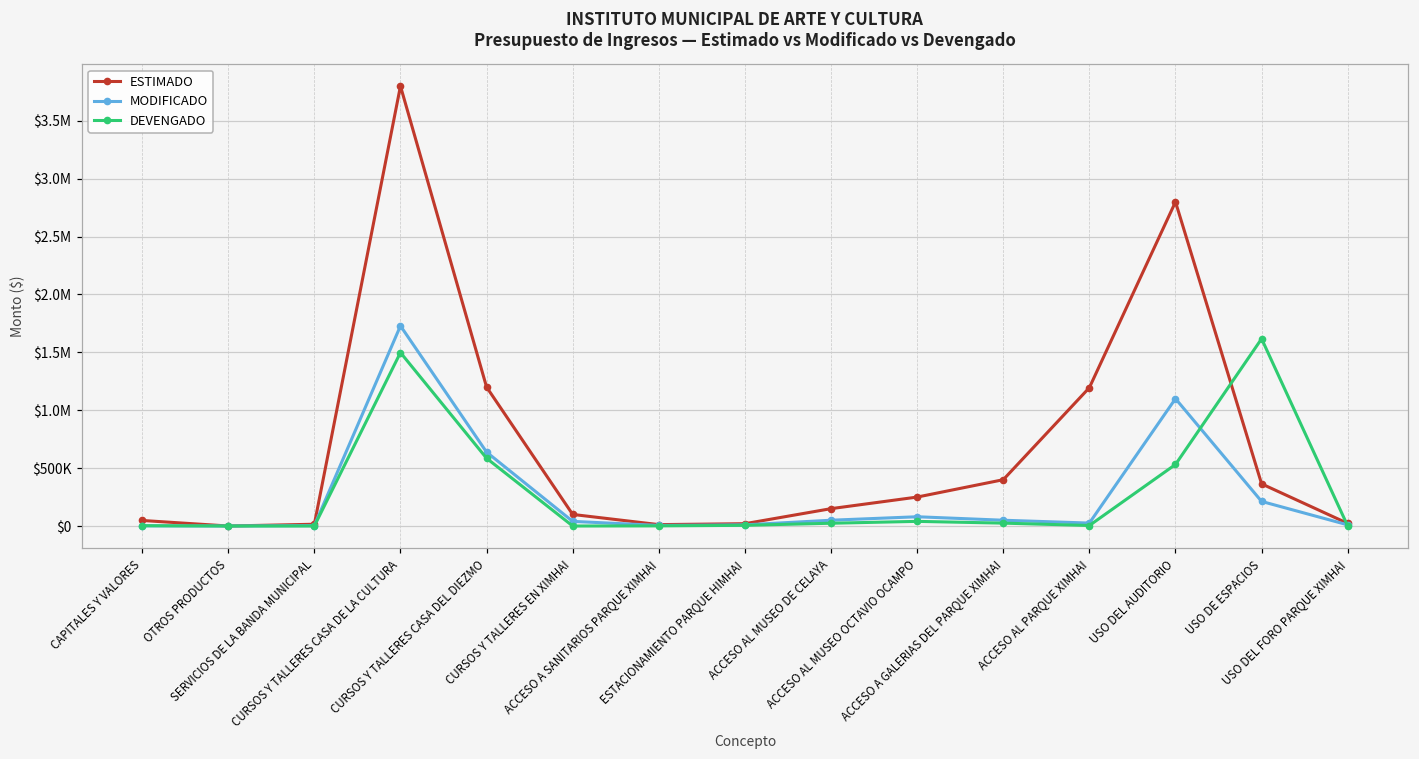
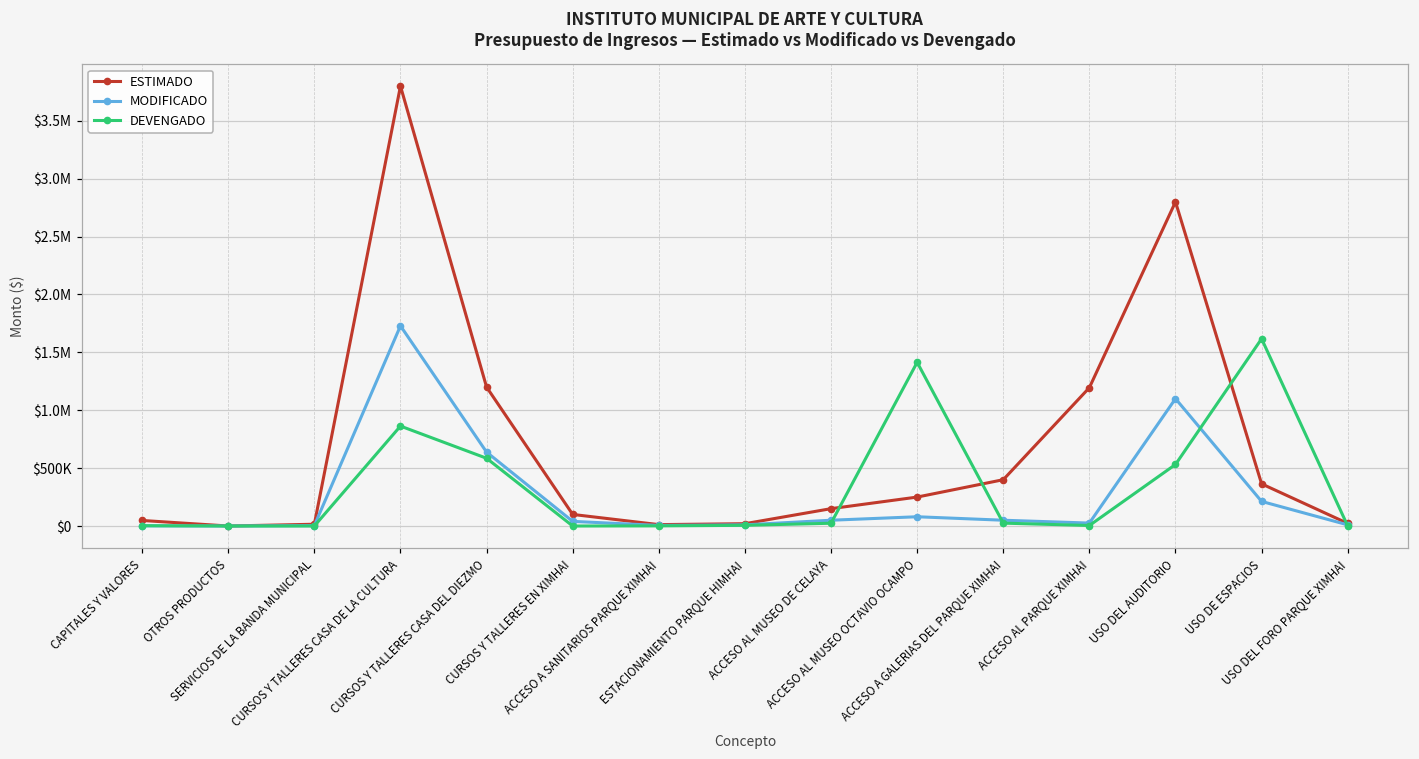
DEVENGADO, CURSOS Y TALLERES CASA DE LA CULTURA: $1500000 -> $860000
DEVENGADO, ACCESO AL MUSEO OCTAVIO OCAMPO: $40000 -> $1410000
